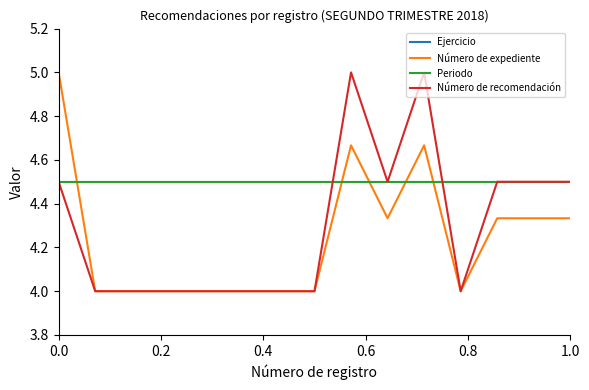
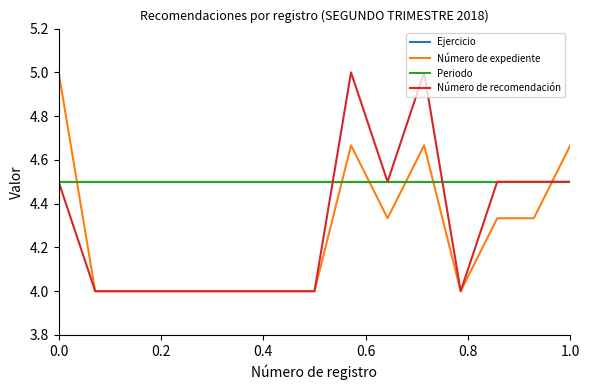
Número de expediente, 1.0: 4.33 -> 4.67
